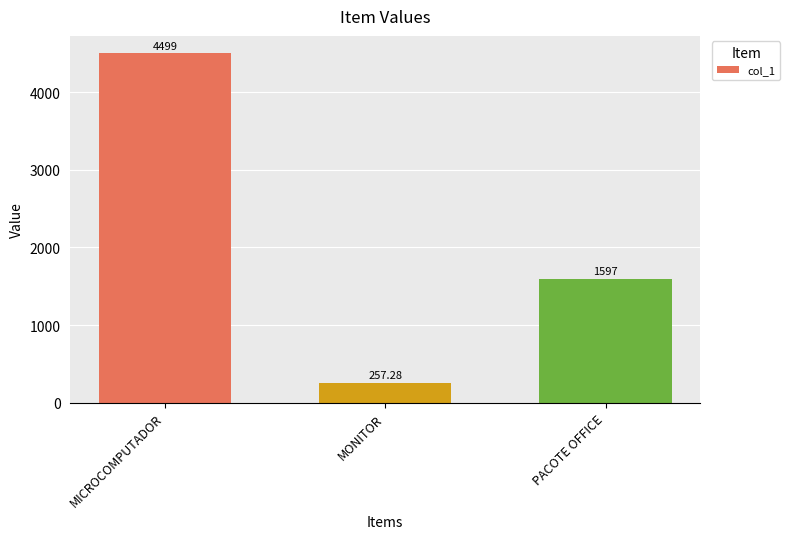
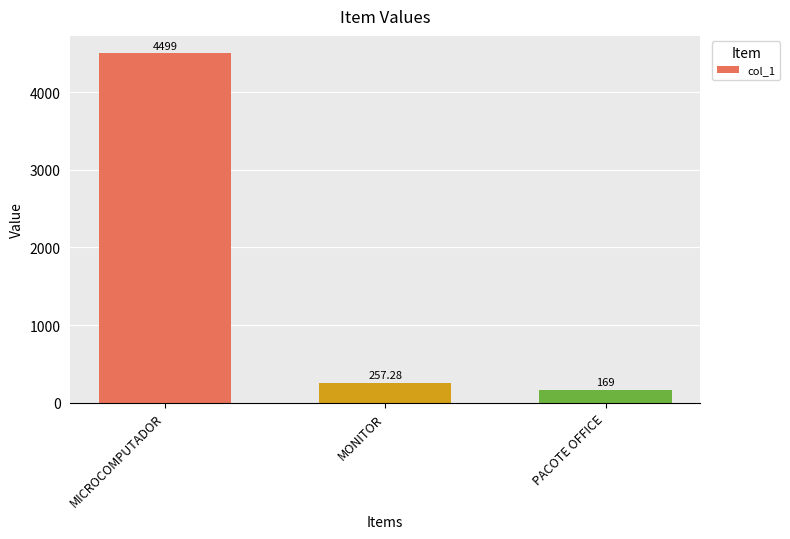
PACOTE OFFICE: 1597 -> 169
